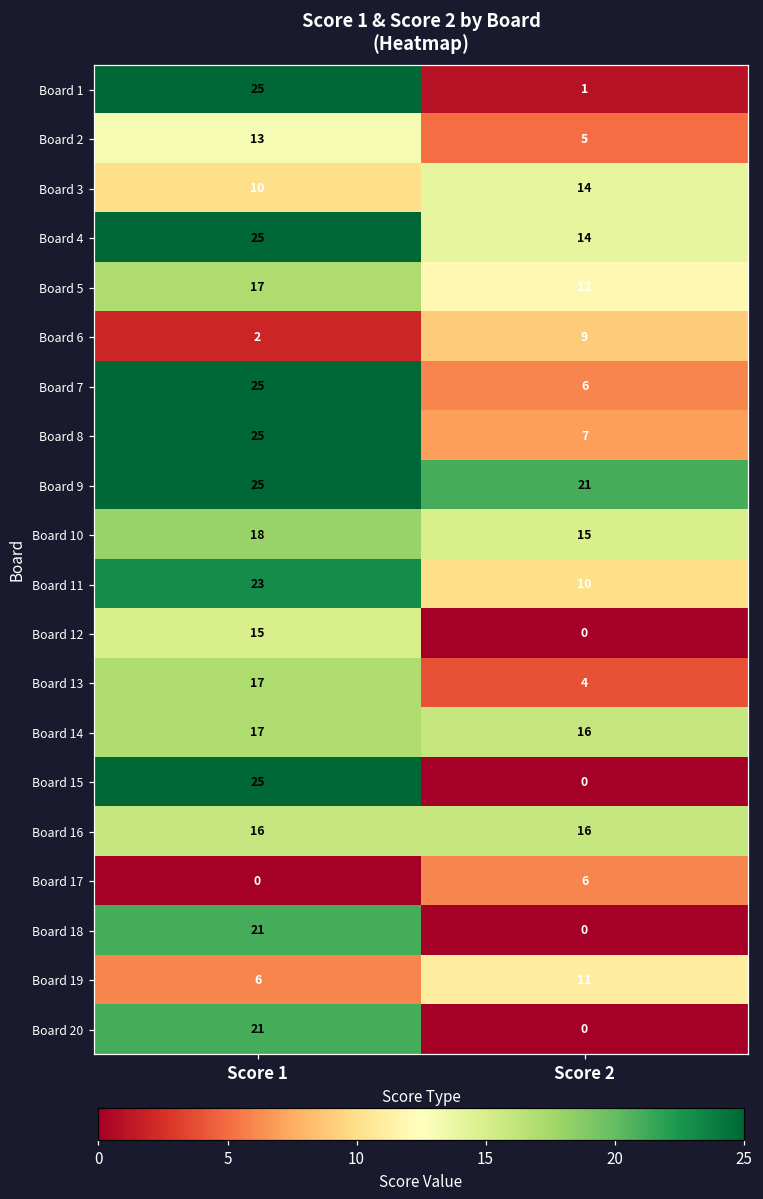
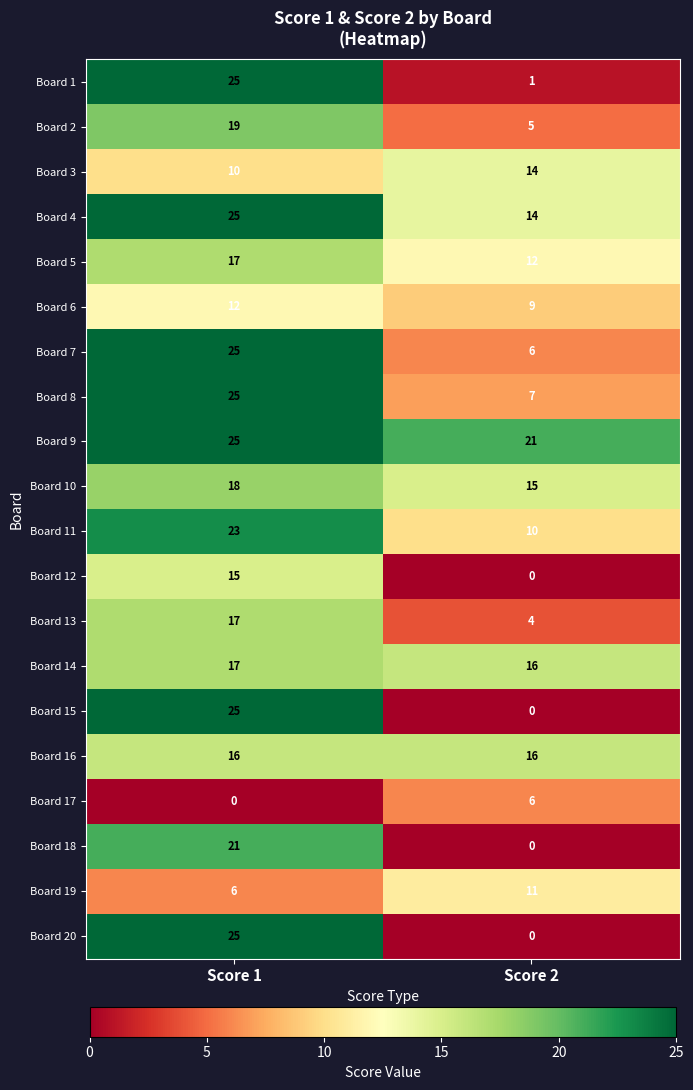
Board 2, Score 1: 13 -> 19
Board 6, Score 1: 2 -> 12
Board 20, Score 1: 21 -> 25
